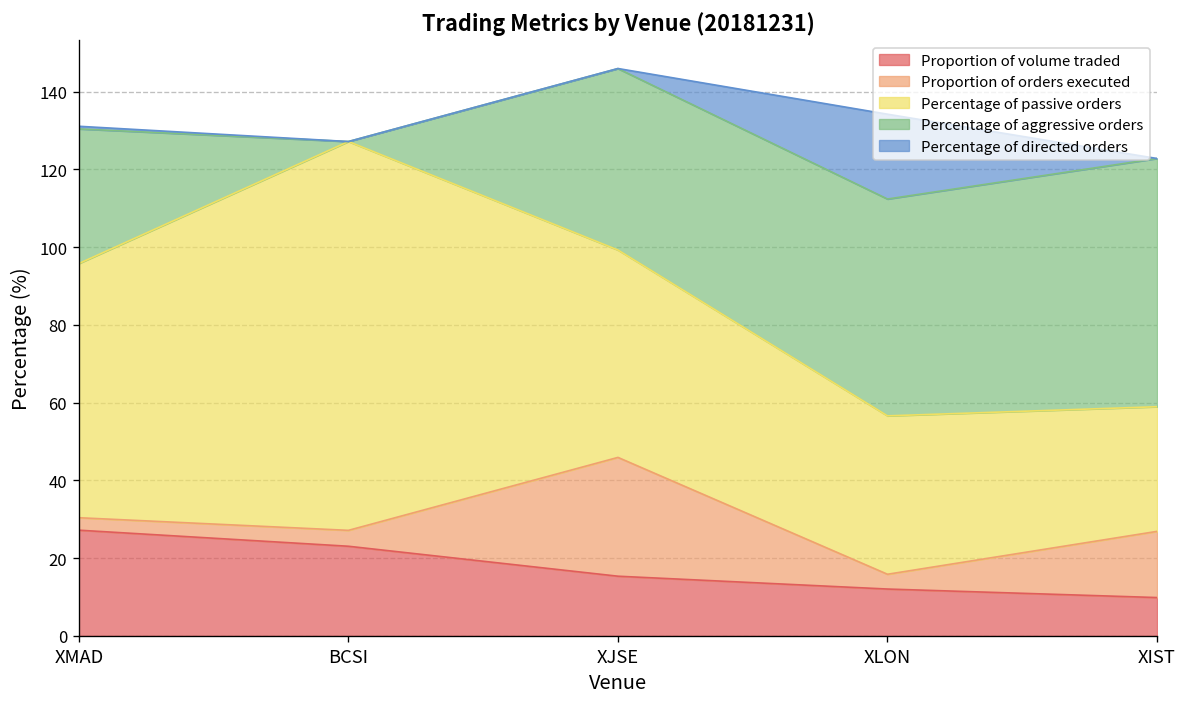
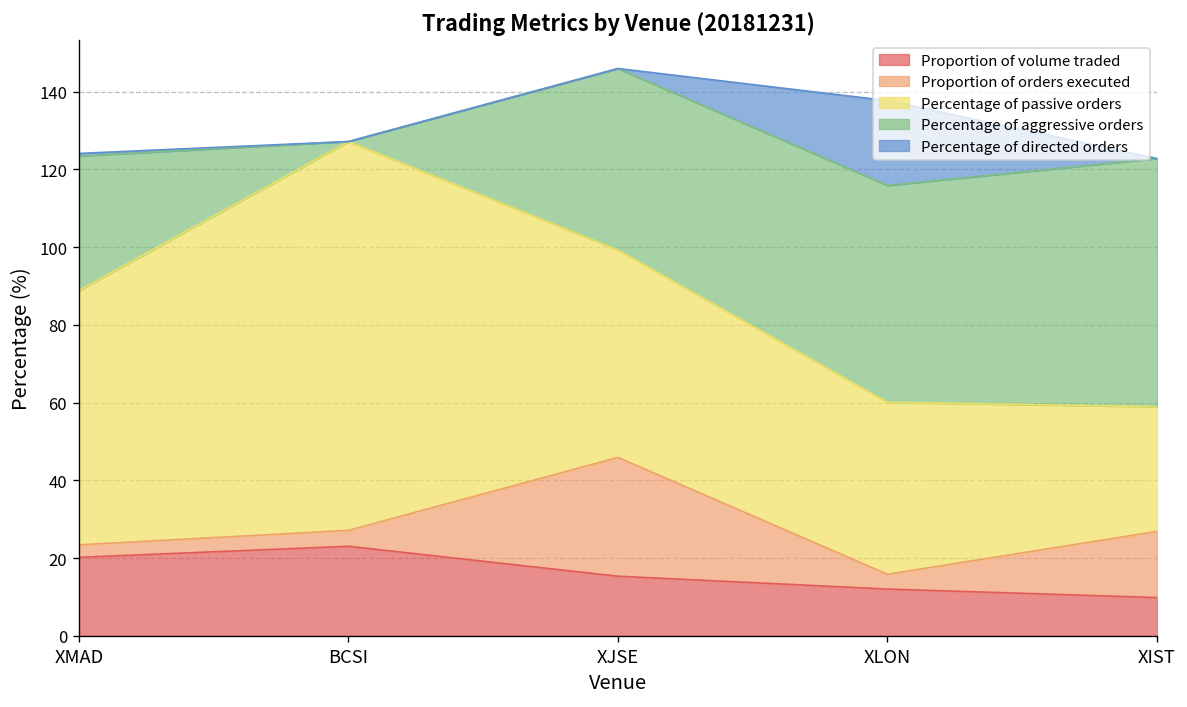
Proportion of volume traded, XMAD: 27 -> 20
Percentage of passive orders, XLON: 41 -> 44
